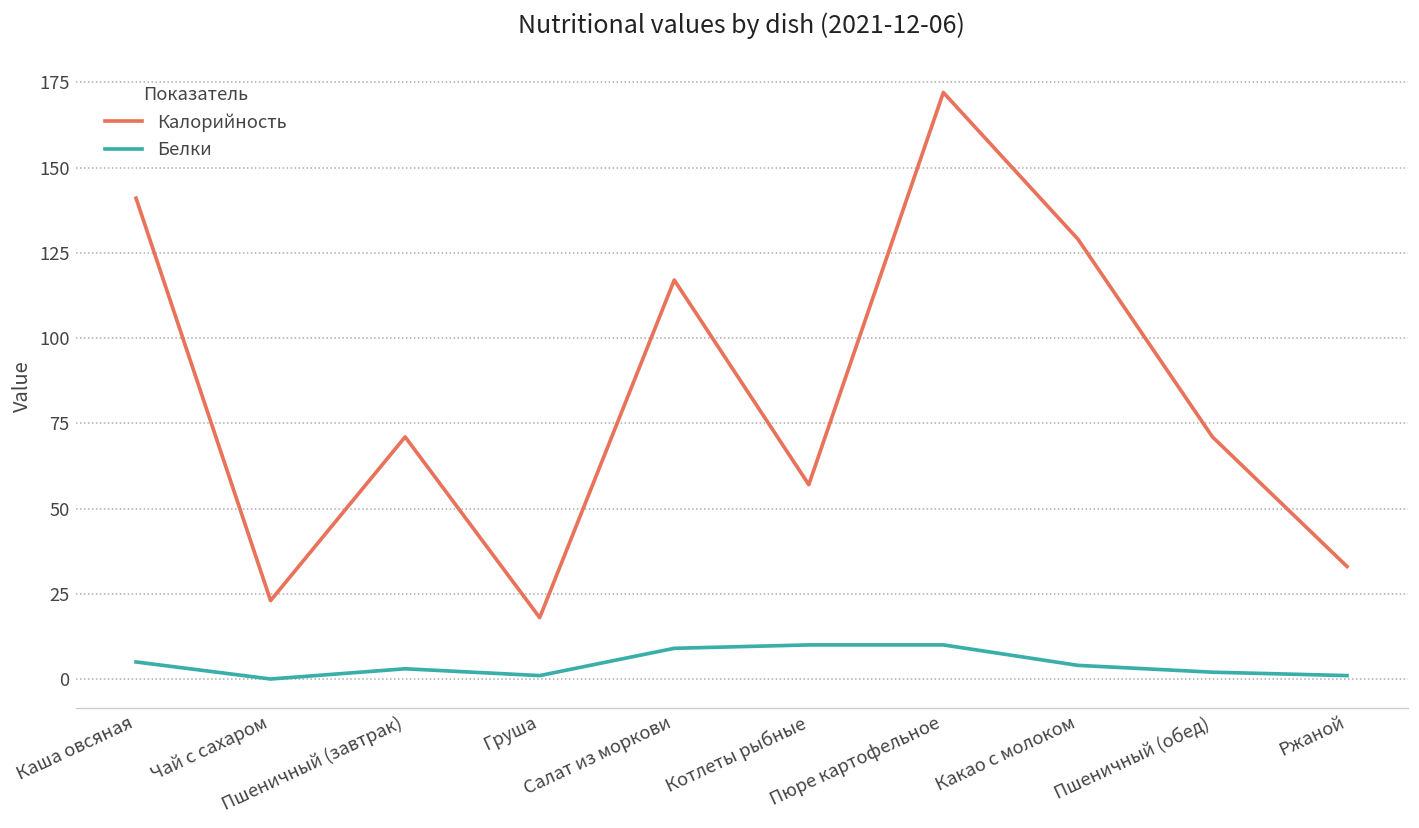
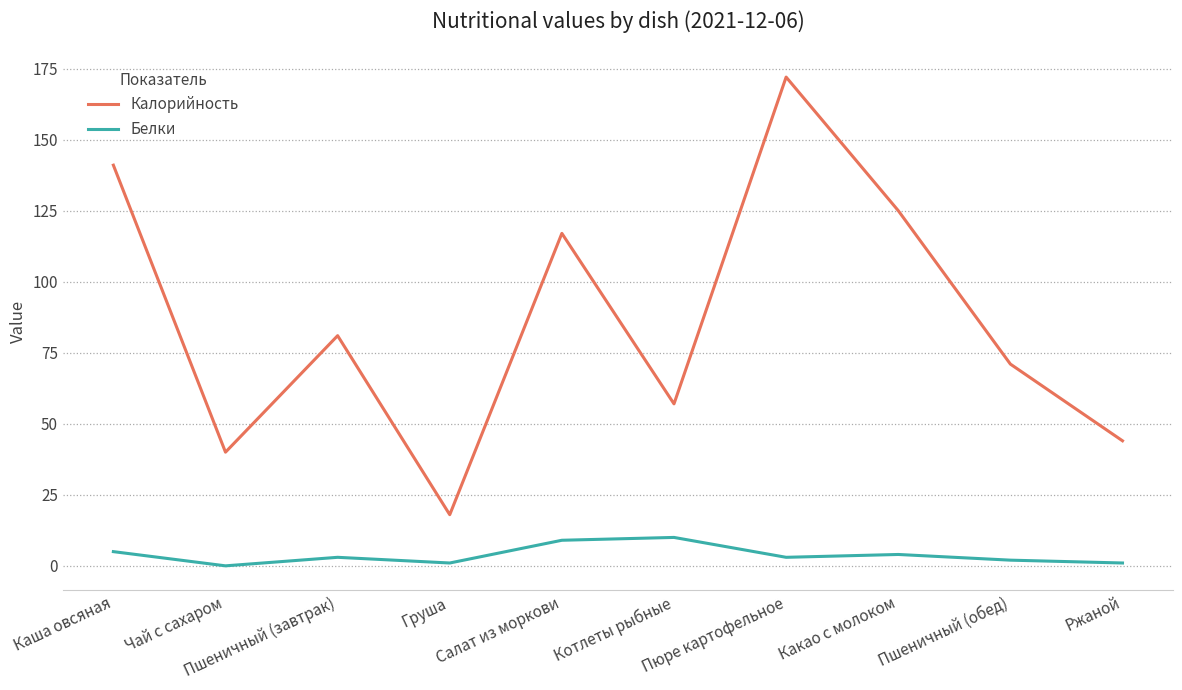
Калорийность, Чай с сахаром: 23 -> 40
Калорийность, Пшеничный (завтрак): 71 -> 81
Белки, Пюре картофельное: 10 -> 3
Калорийность, Какао с молоком: 129 -> 125
Калорийность, Ржаной: 33 -> 44
